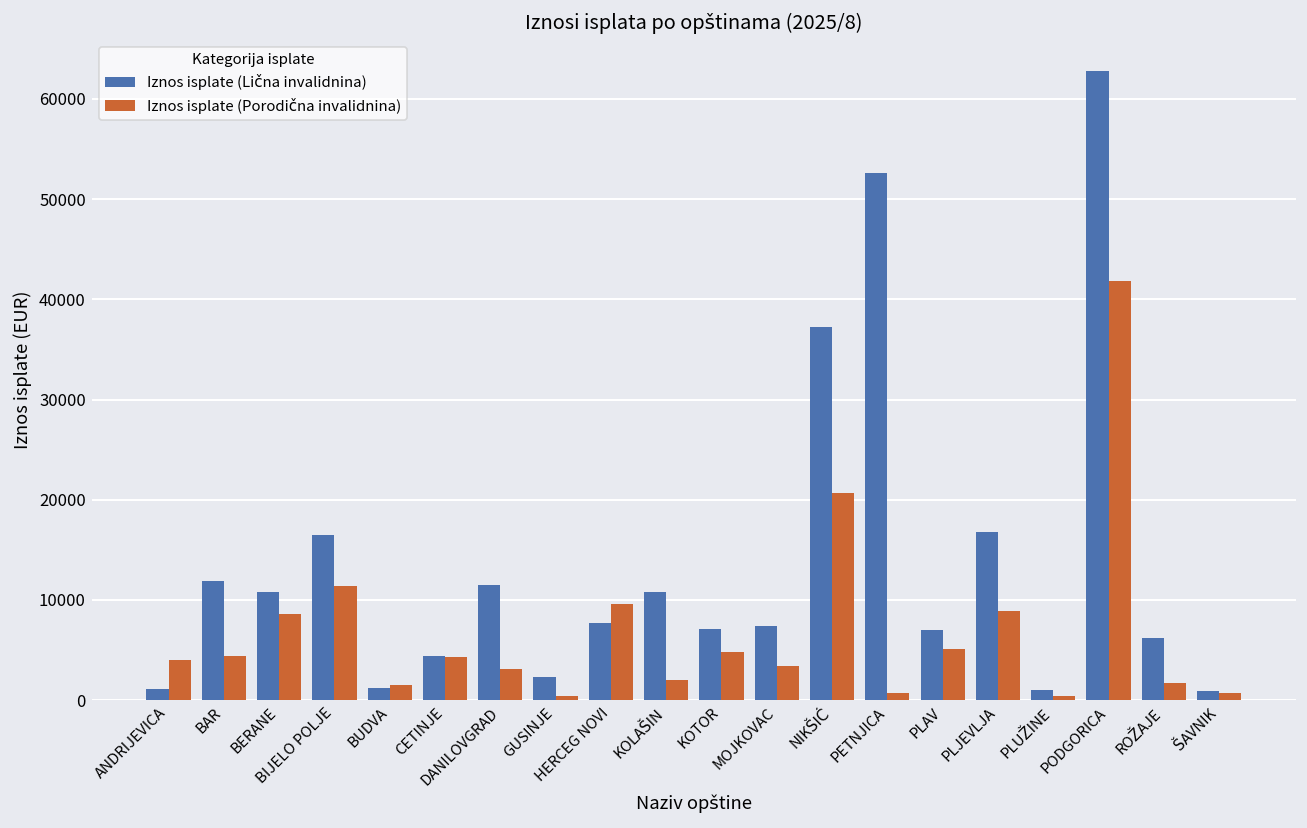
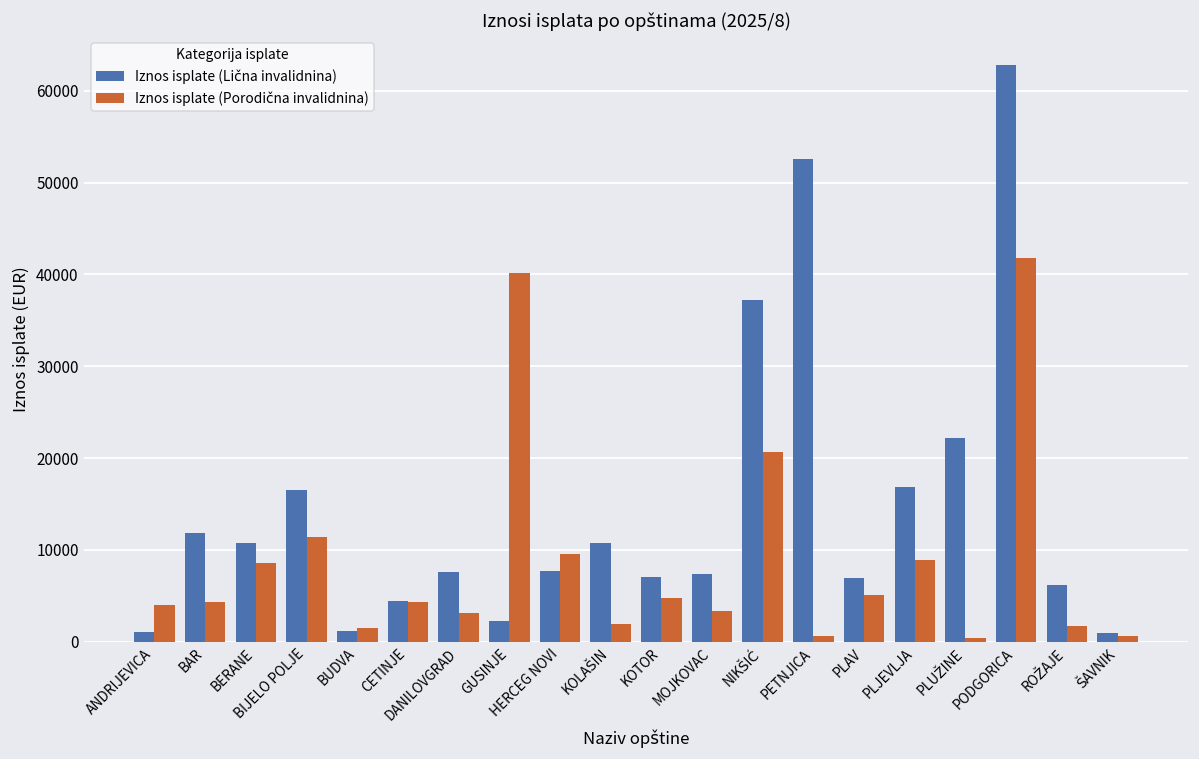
Iznos isplate (Lična invalidnina), DANILOVGRAD: 12000 -> 8000
Iznos isplate (Porodična invalidnina), GUSINJE: 0 -> 40000
Iznos isplate (Lična invalidnina), PLUŽINE: 1000 -> 22000
